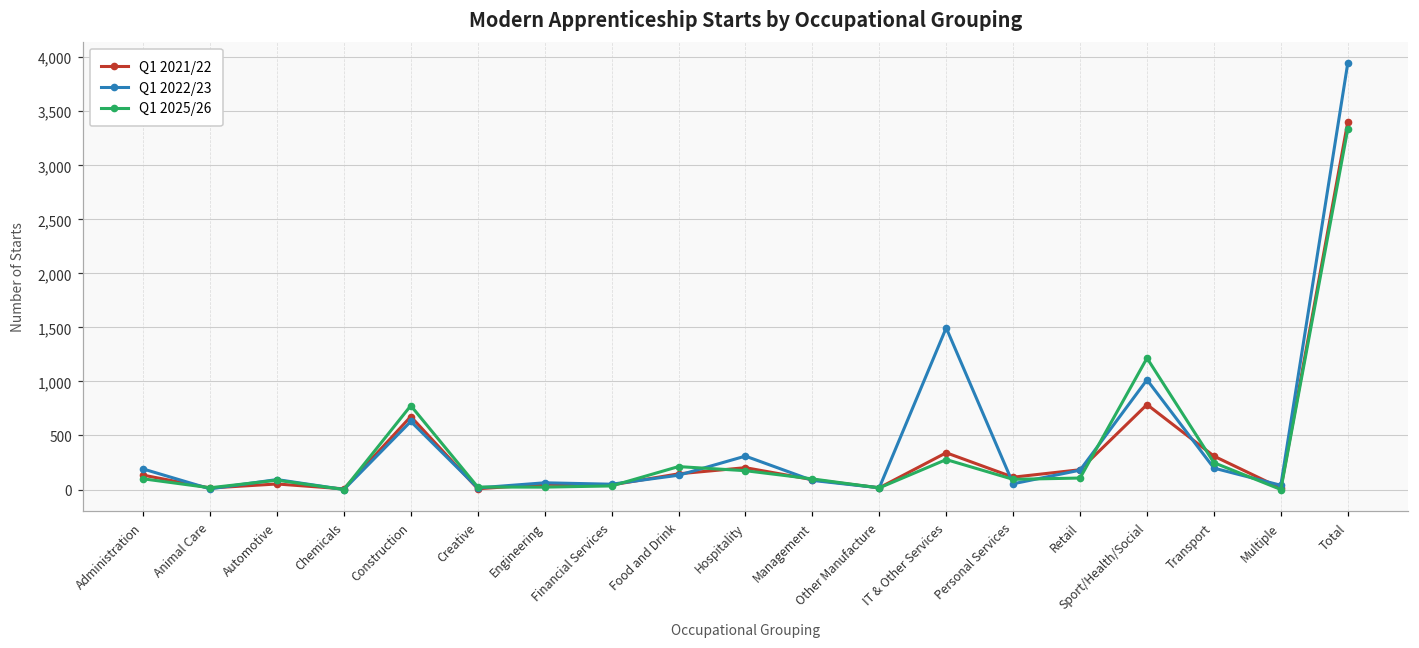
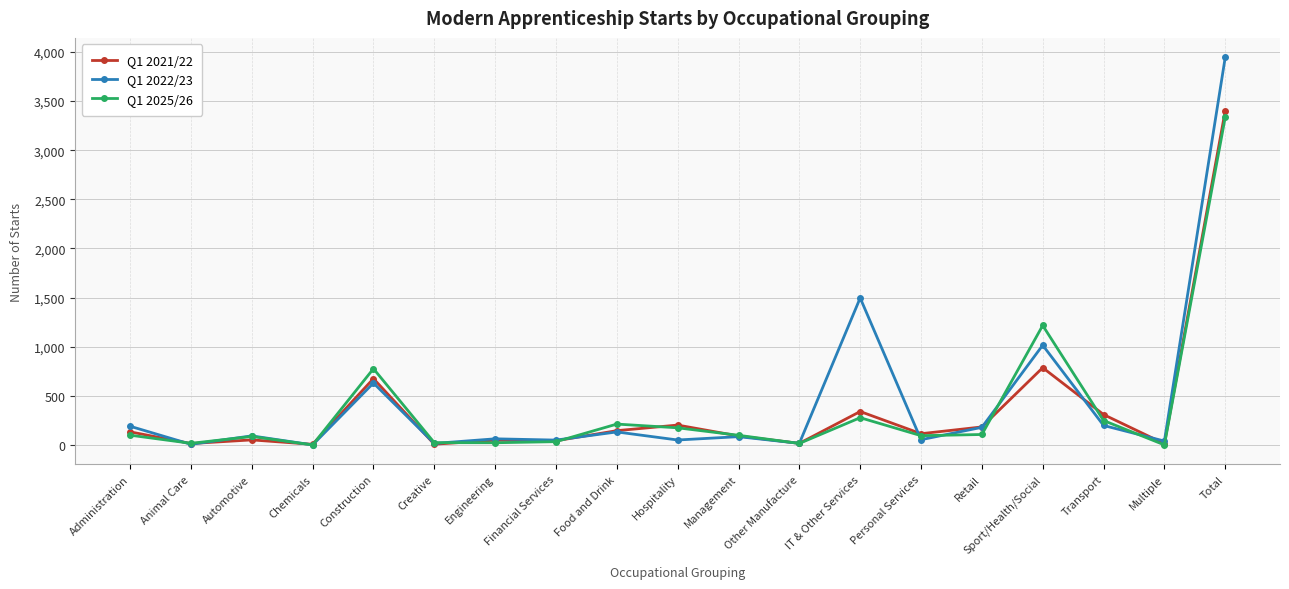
Q1 2022/23, Hospitality: 300 -> 100
